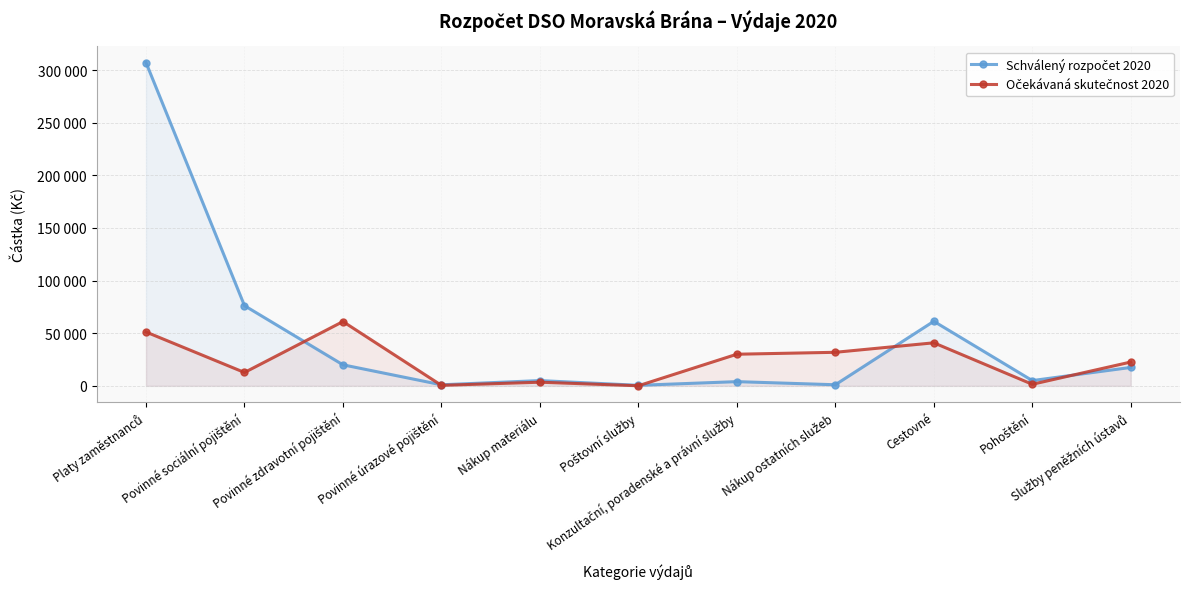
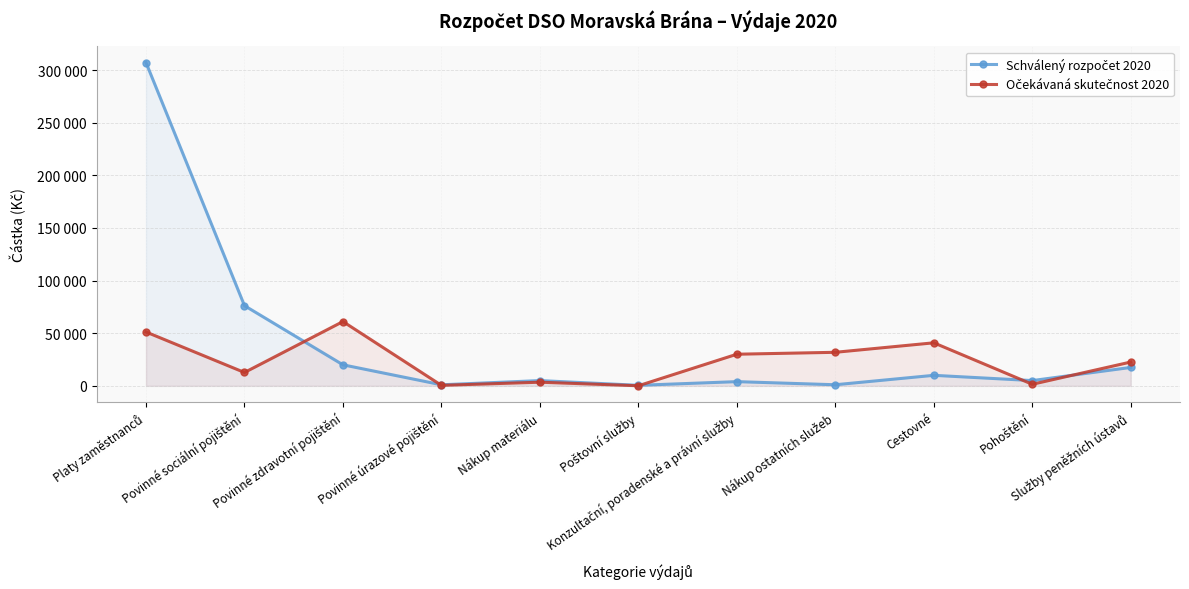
Schválený rozpočet 2020, Cestovné: 61000 -> 10000
